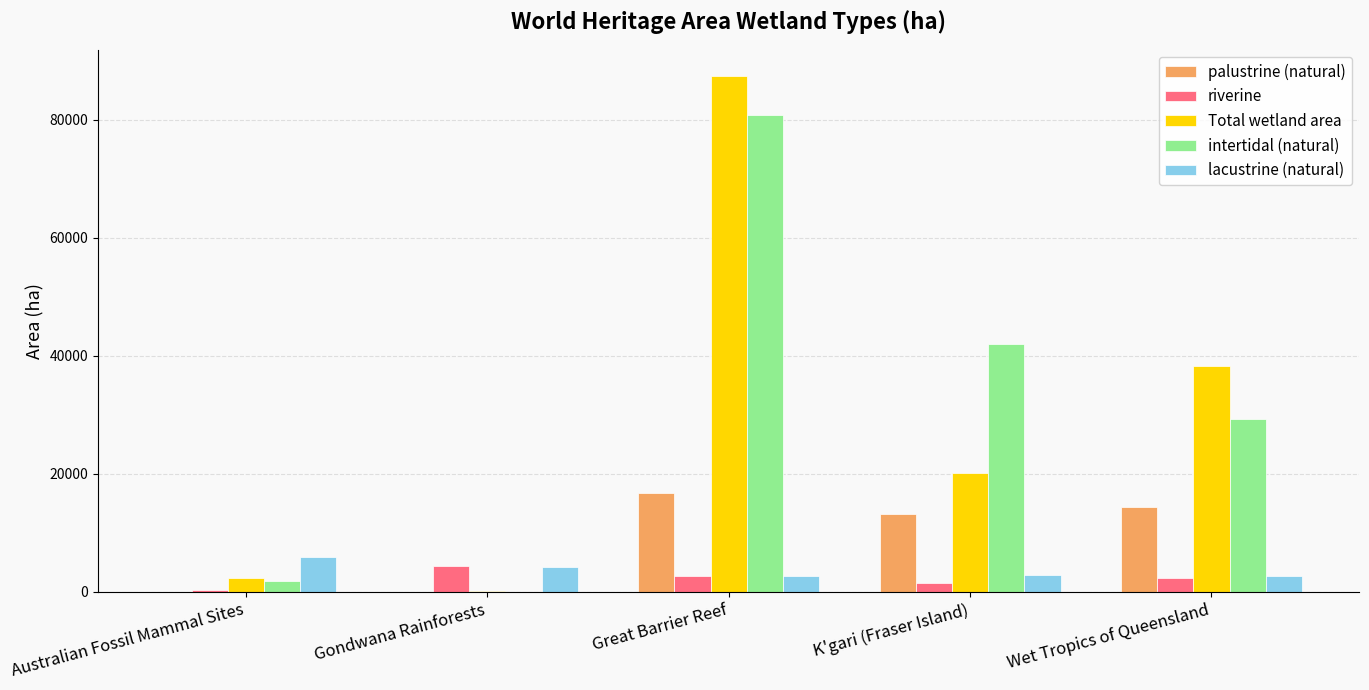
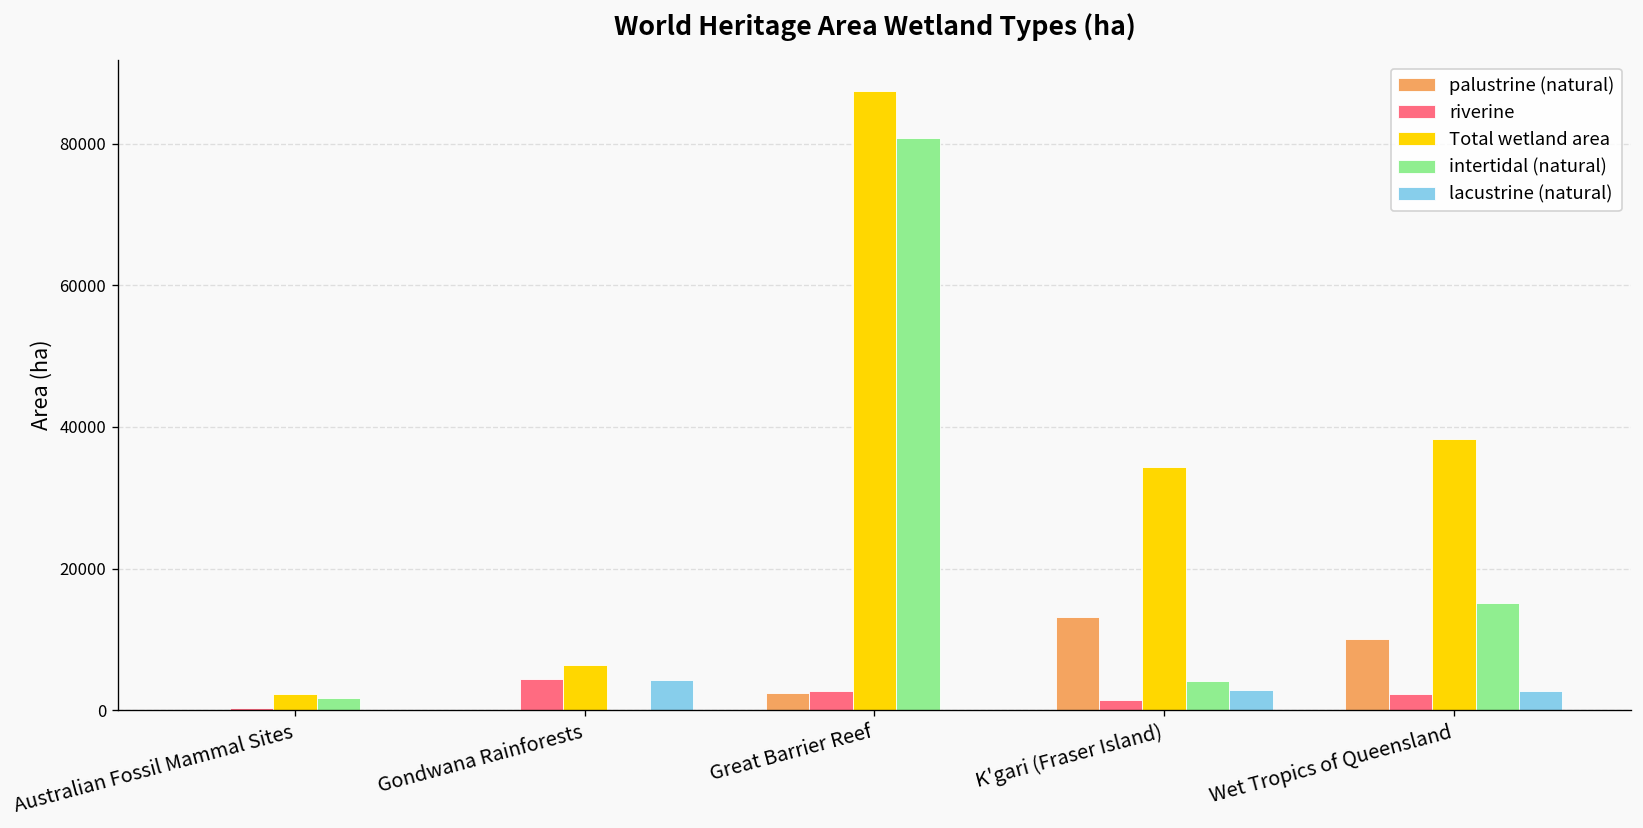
lacustrine (natural), Australian Fossil Mammal Sites: 6000 -> 0
Total wetland area, Gondwana Rainforests: 0 -> 6000
palustrine (natural), Great Barrier Reef: 17000 -> 2000
lacustrine (natural), Great Barrier Reef: 3000 -> 0
Total wetland area, K'gari (Fraser Island): 20000 -> 34000
intertidal (natural), K'gari (Fraser Island): 42000 -> 4000
palustrine (natural), Wet Tropics of Queensland: 14000 -> 10000
intertidal (natural), Wet Tropics of Queensland: 29000 -> 15000
